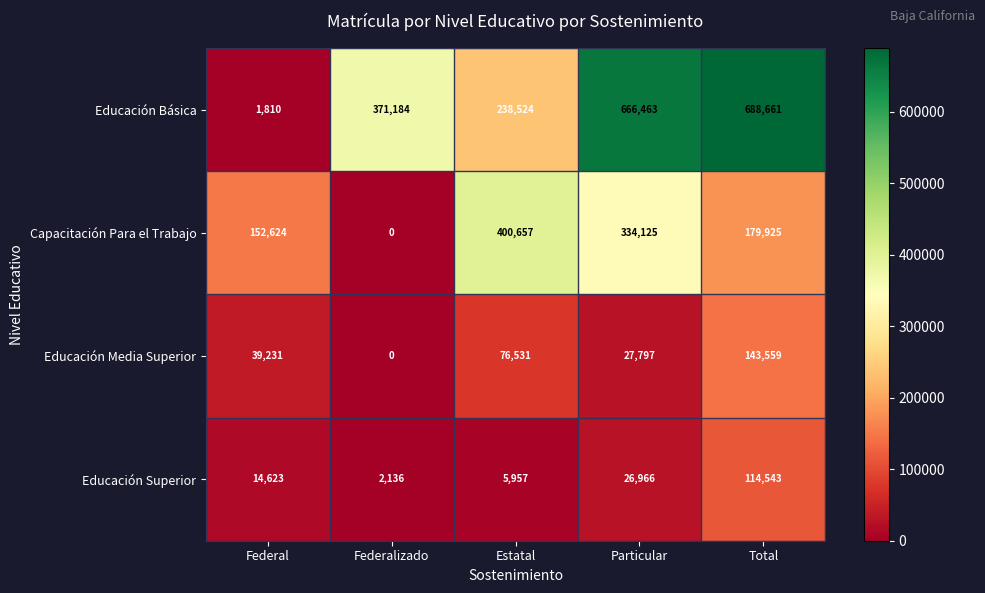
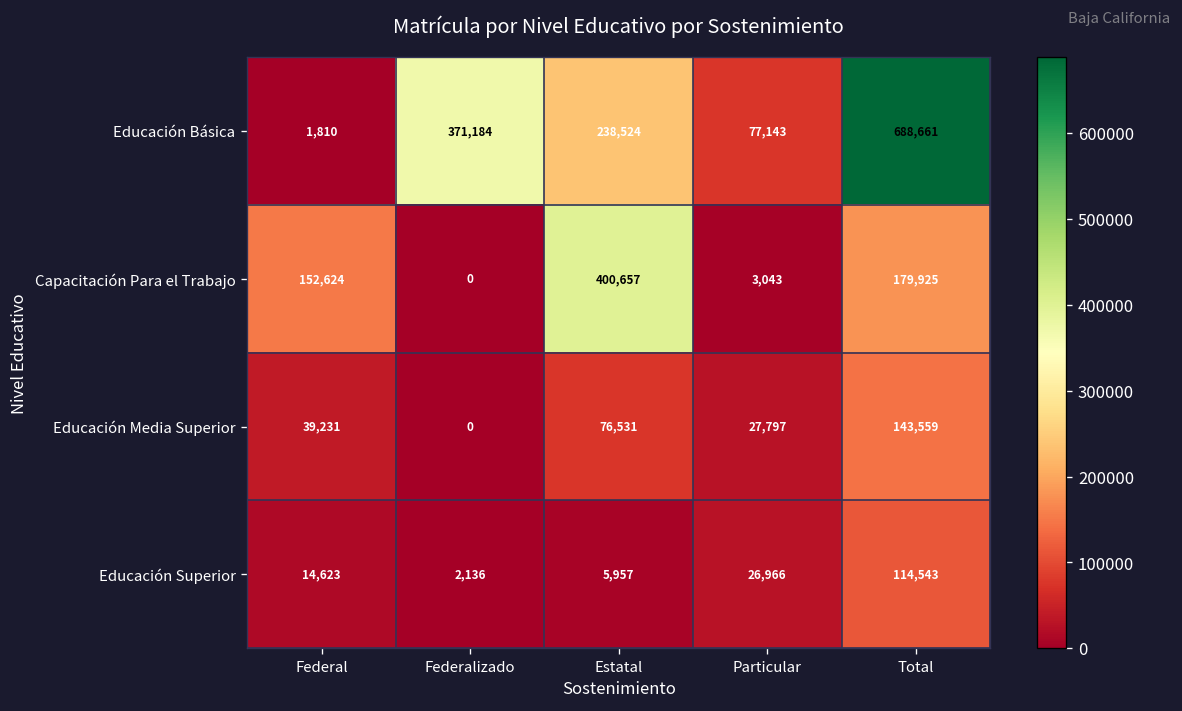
Educación Básica, Particular: 666,463 -> 77,143
Capacitación Para el Trabajo, Particular: 334,125 -> 3,043
